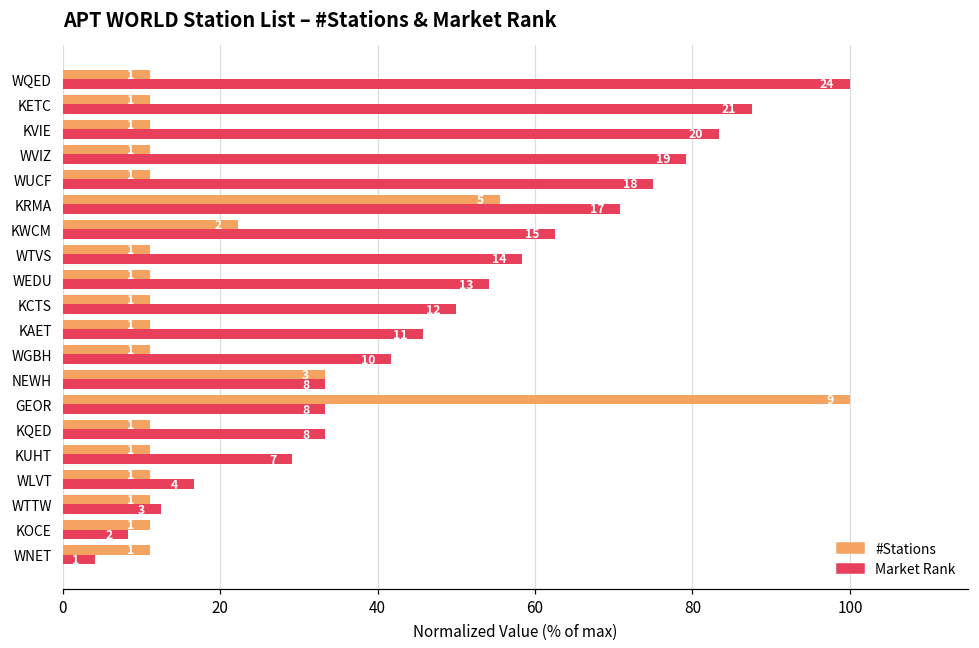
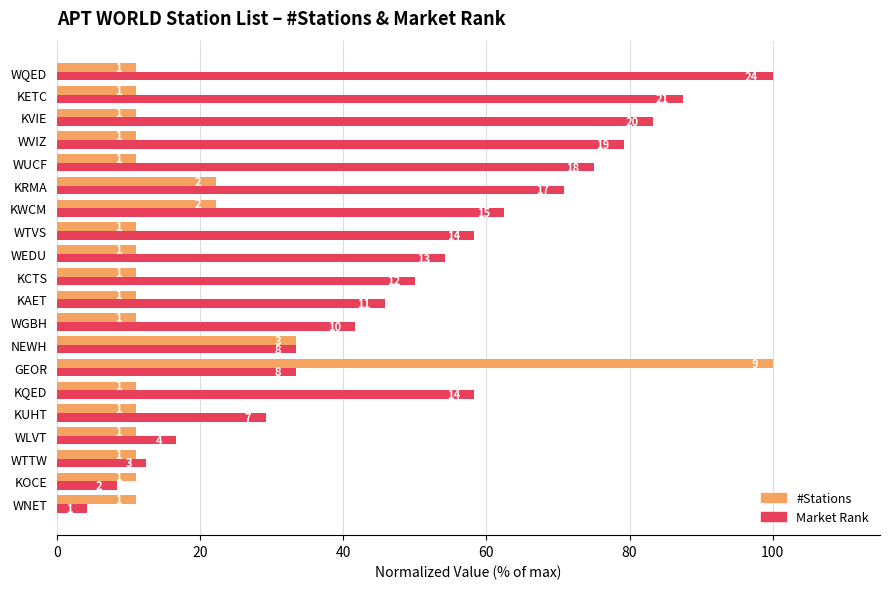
#Stations, KRMA: 5 -> 2
Market Rank, KQED: 8 -> 14
